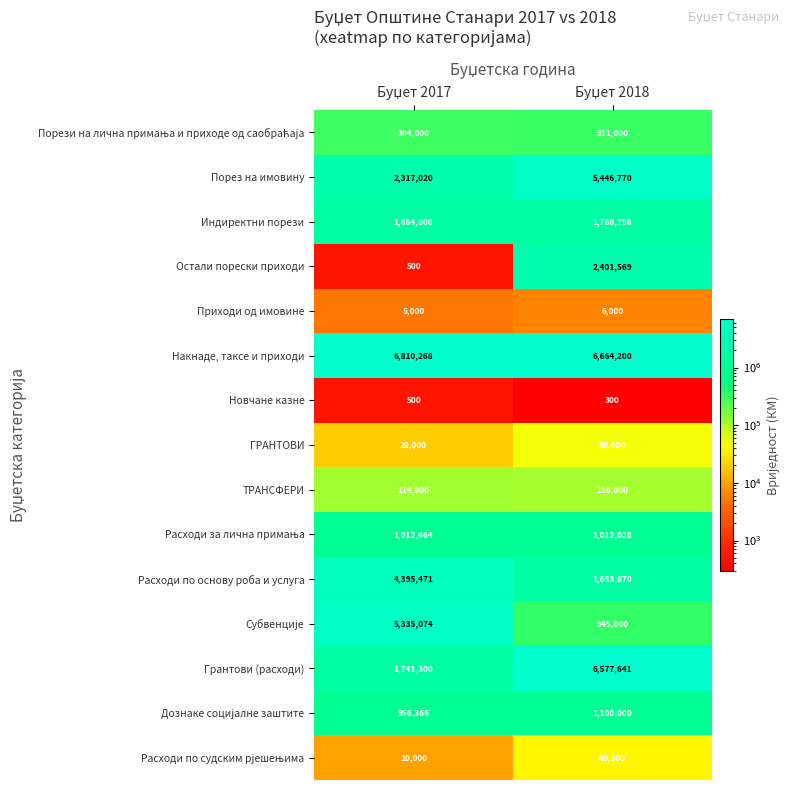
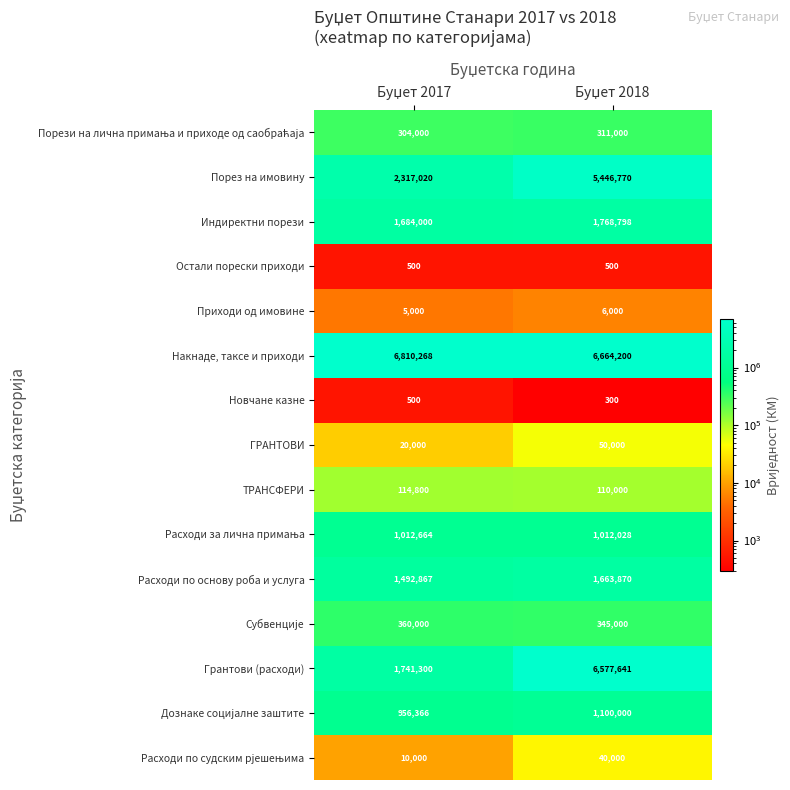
Остали порески приходи, Буџет 2018: 2,401,569 -> 500
Расходи по основу роба и услуга, Буџет 2017: 4,395,471 -> 1,492,867
Субвенције, Буџет 2017: 5,335,074 -> 360,000
